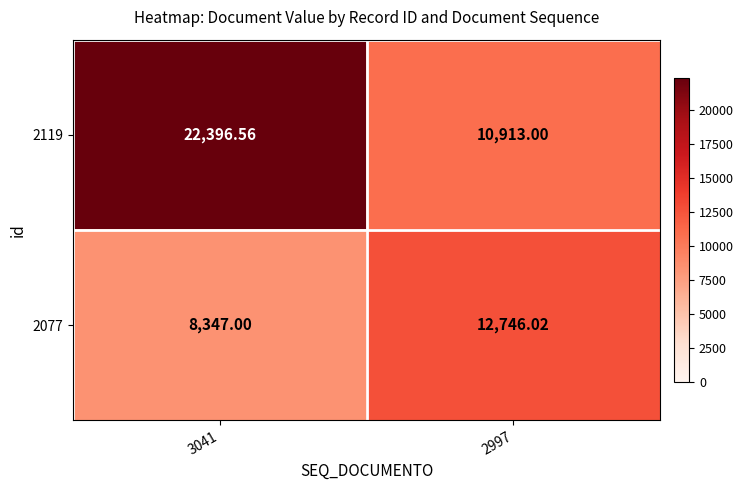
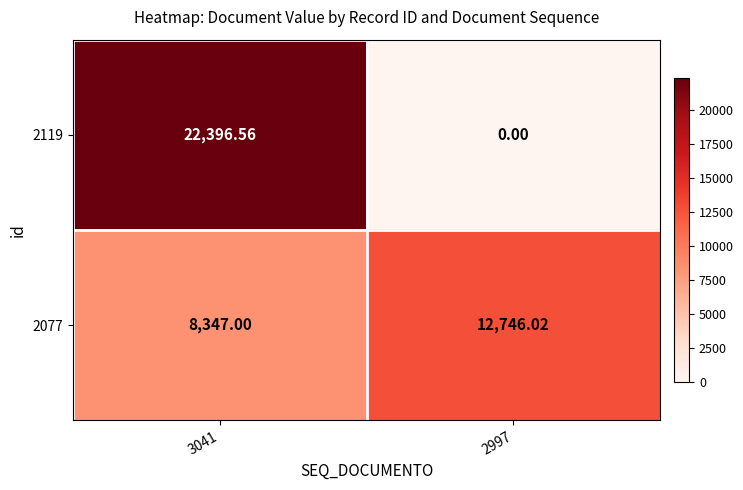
2119, 2997: 10,913.00 -> 0.00
